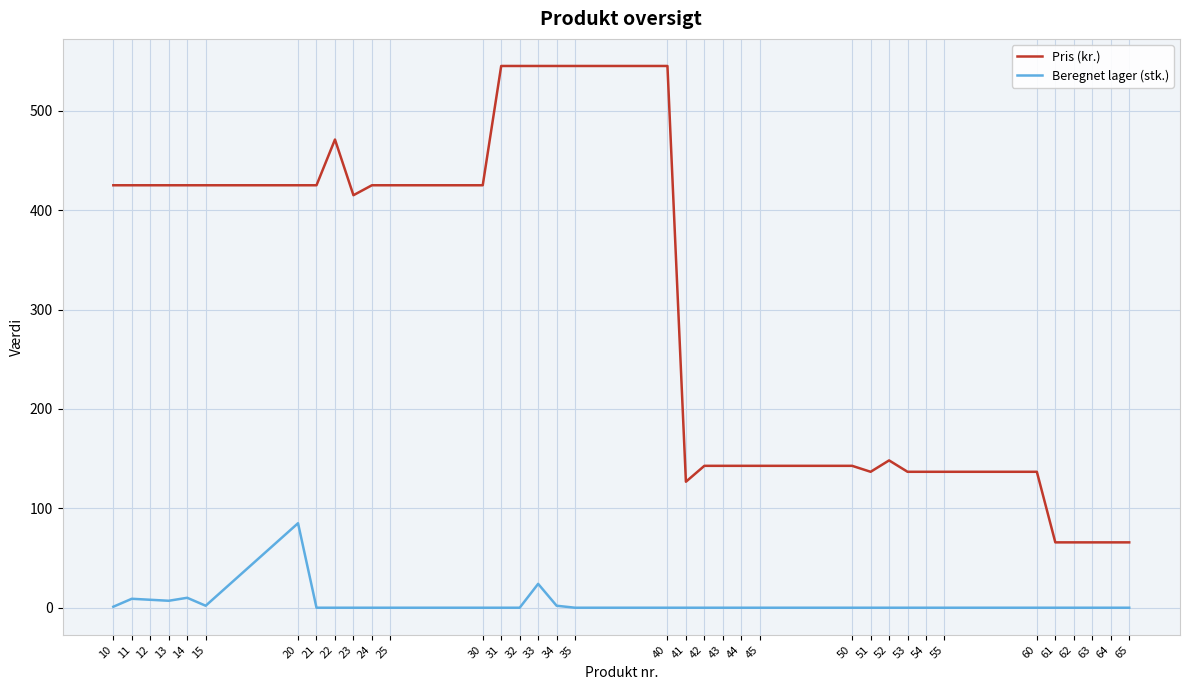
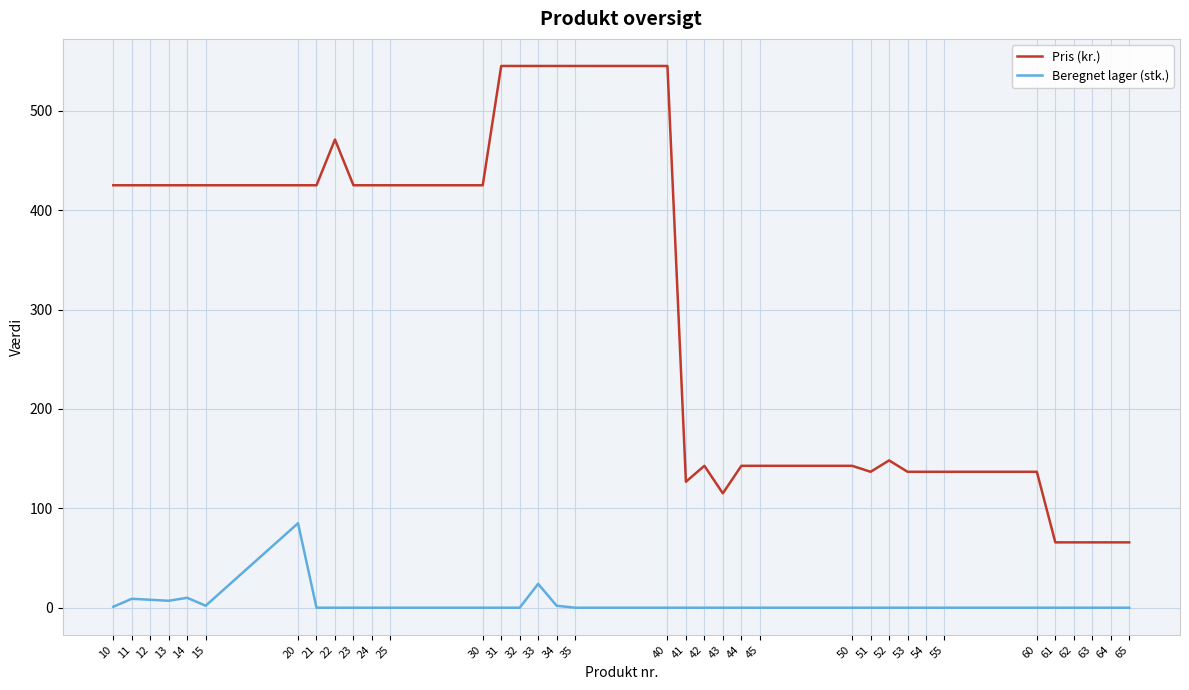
Pris (kr.), 23: 420 -> 430
Pris (kr.), 43: 140 -> 120
